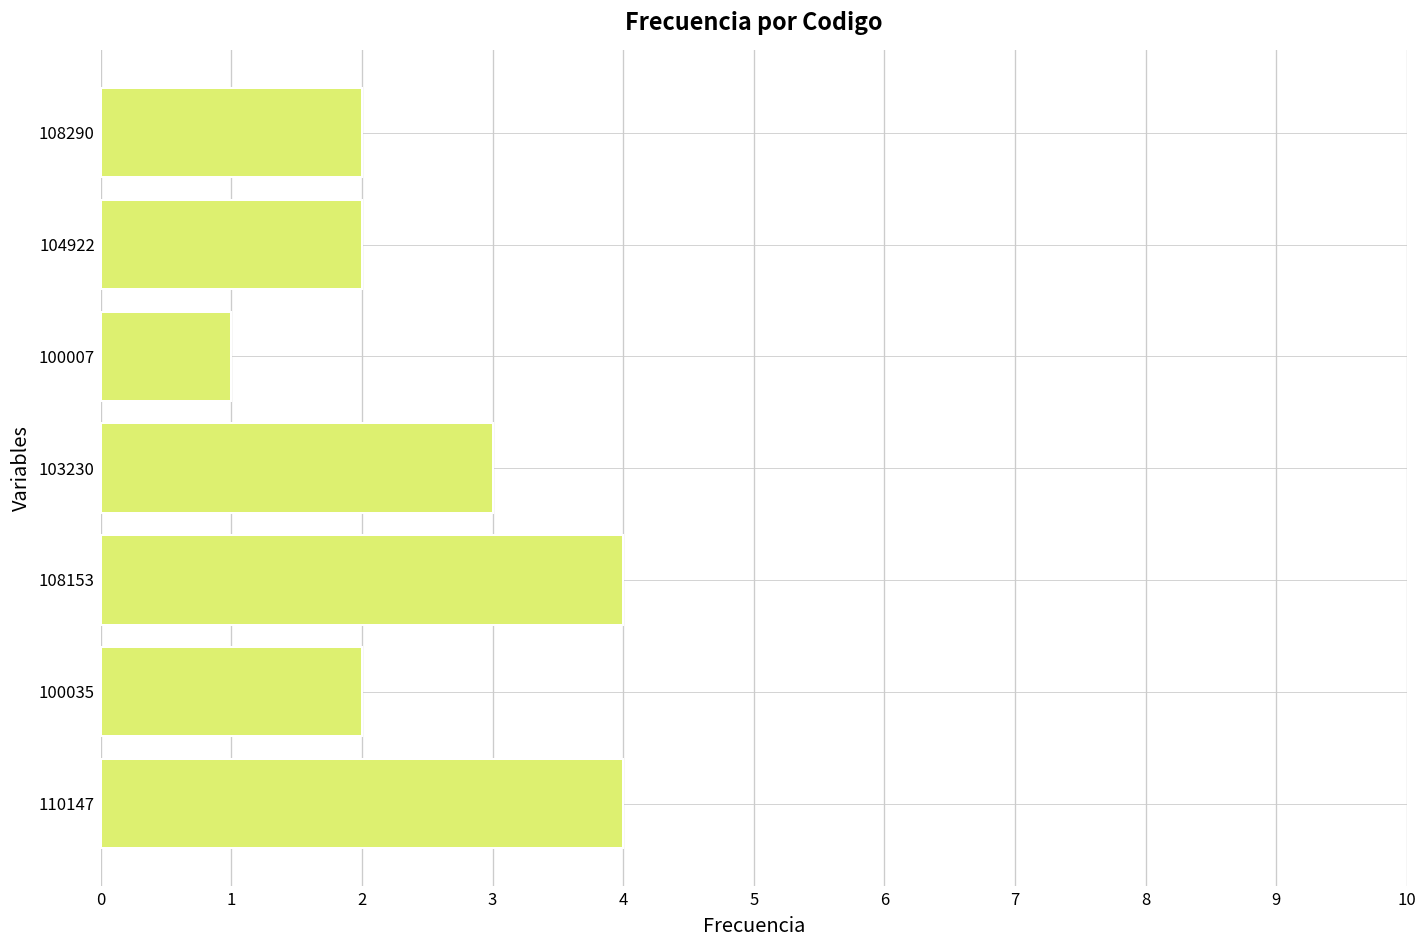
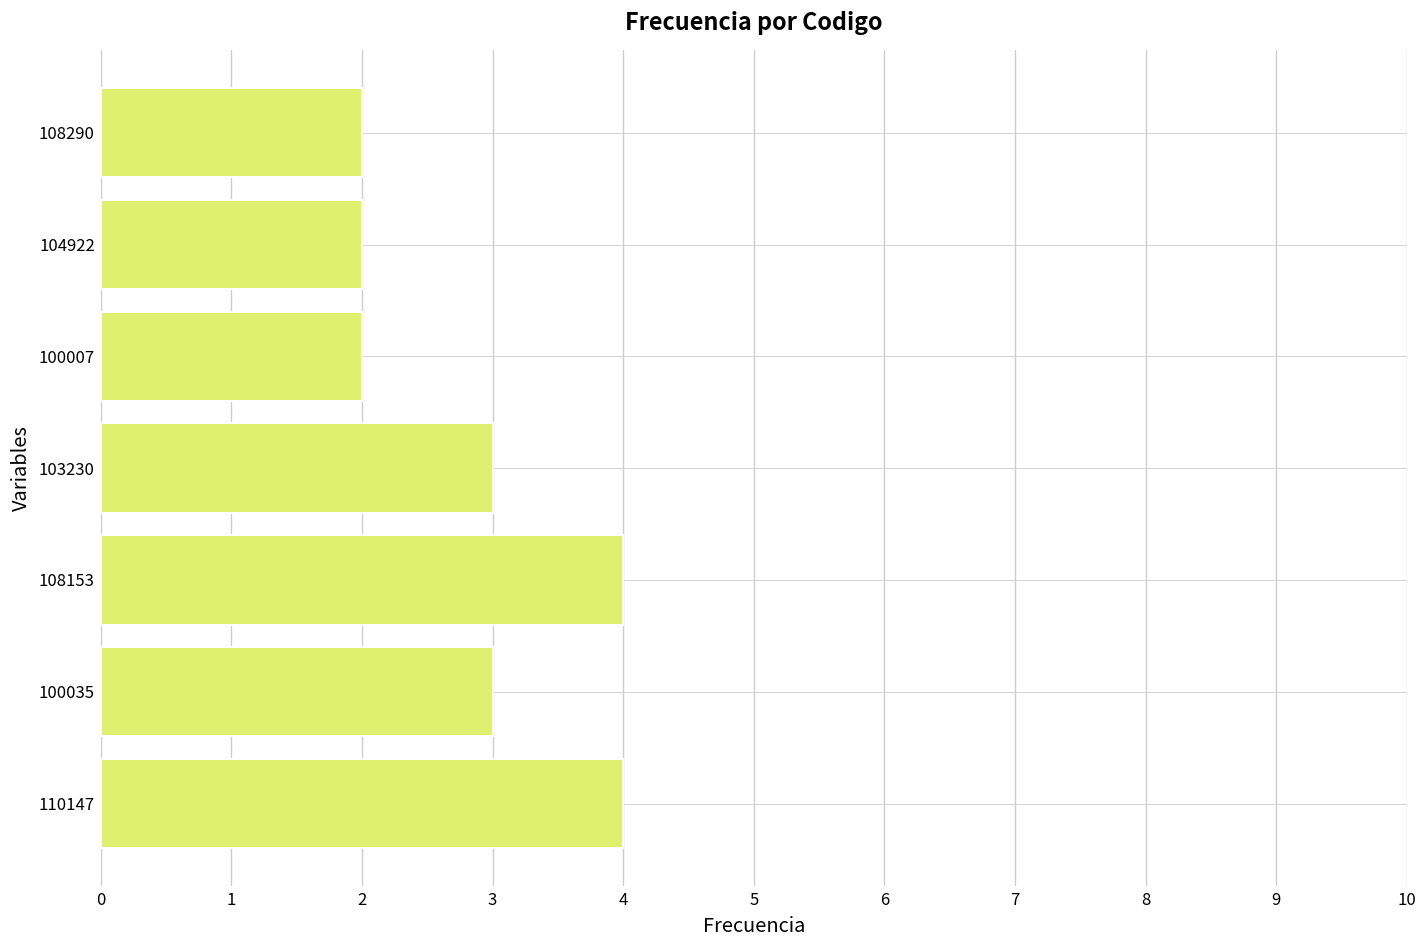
100007: 1 -> 2
100035: 2 -> 3
